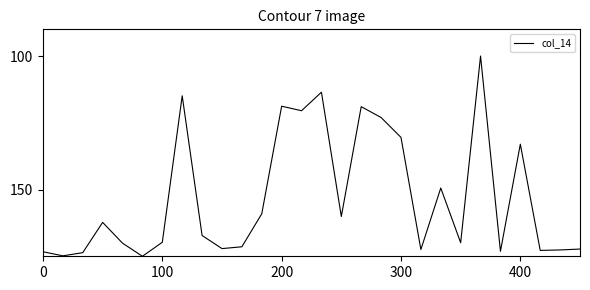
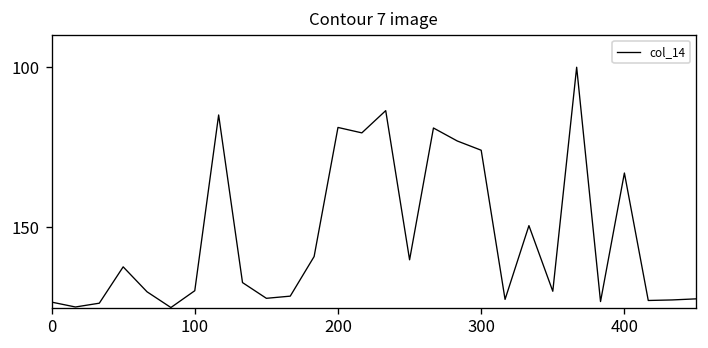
300: 130 -> 126
